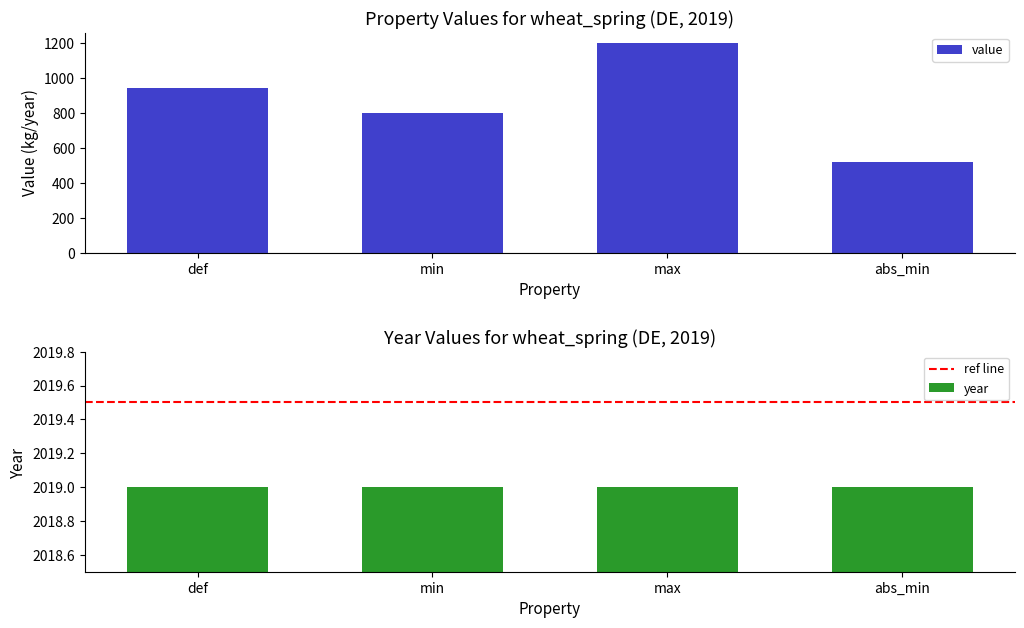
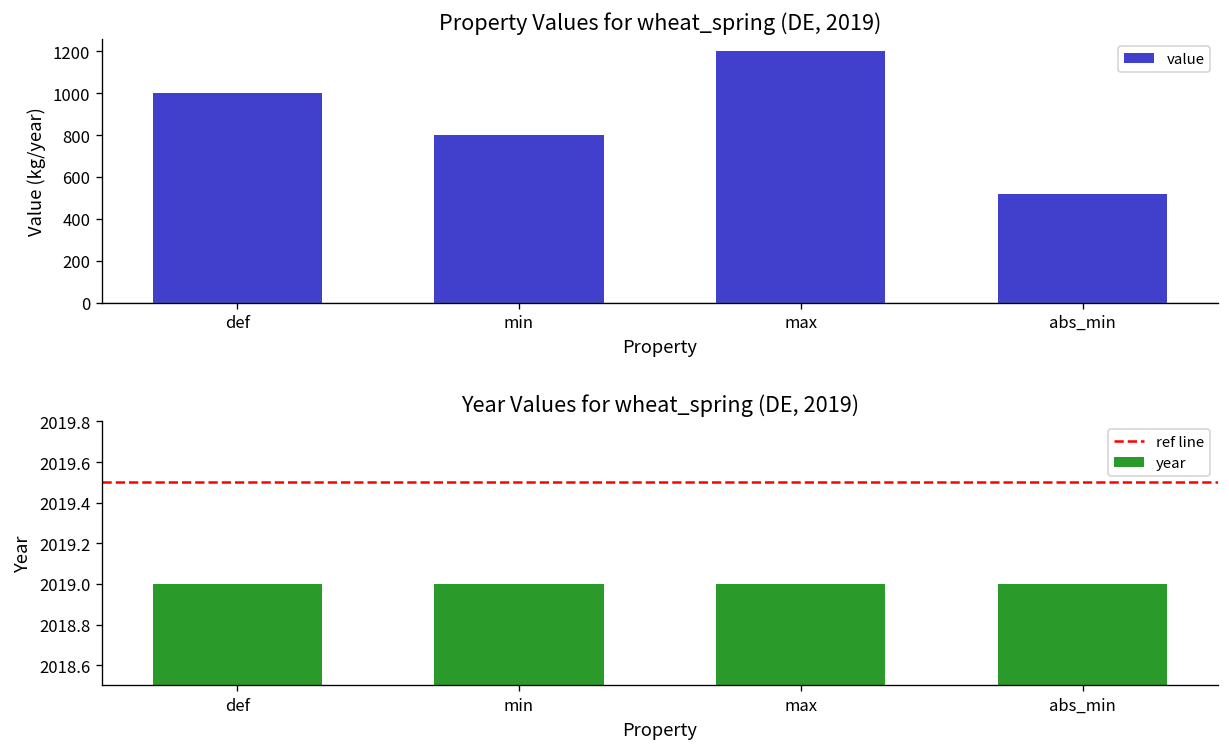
Property Values for wheat_spring (DE, 2019), def: 950 -> 1000
